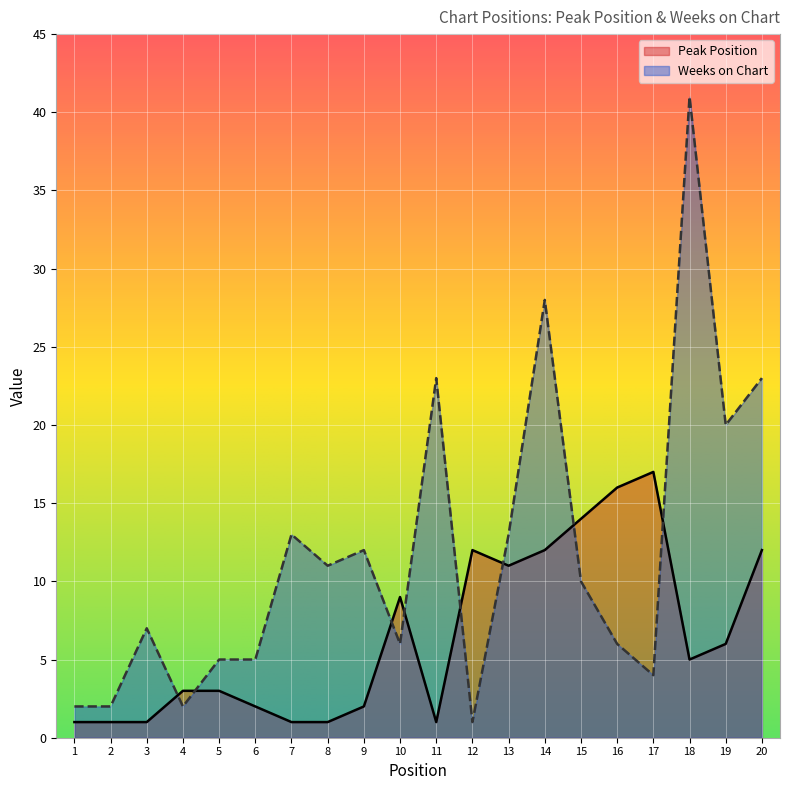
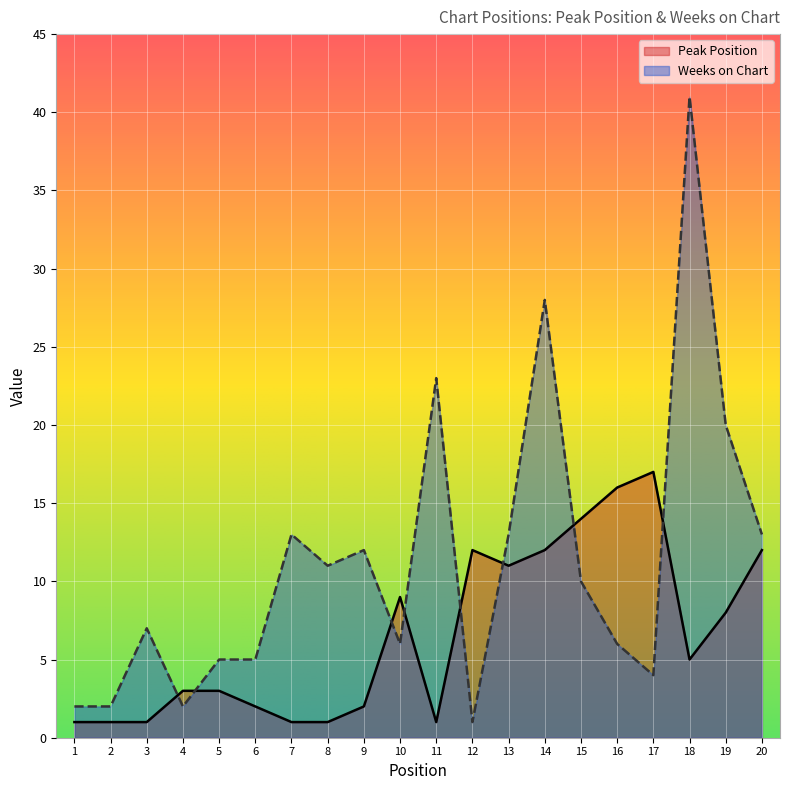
Peak Position, 19: 6 -> 8
Weeks on Chart, 20: 23 -> 13
